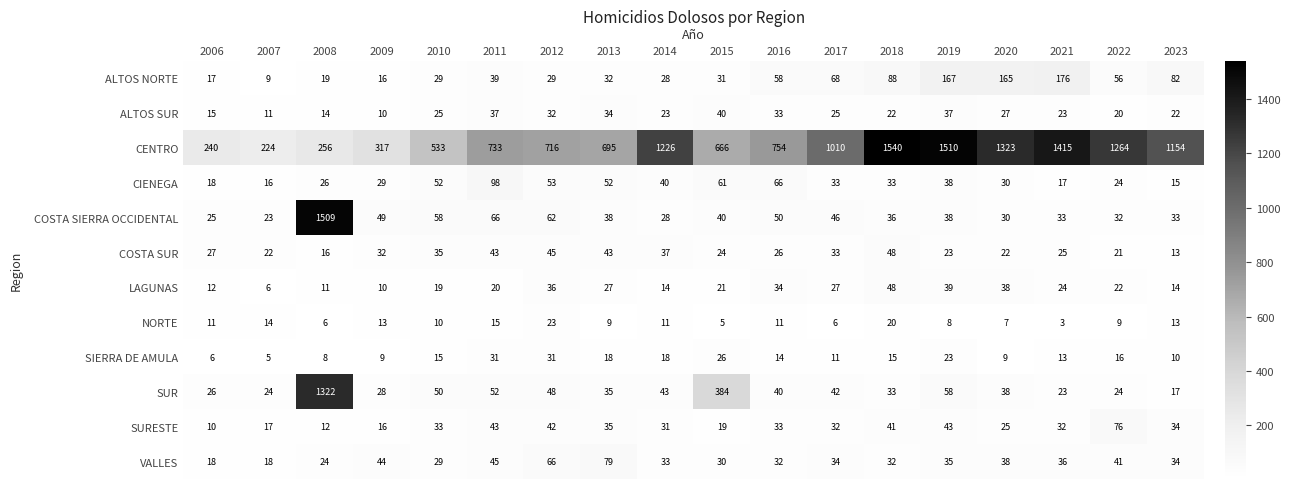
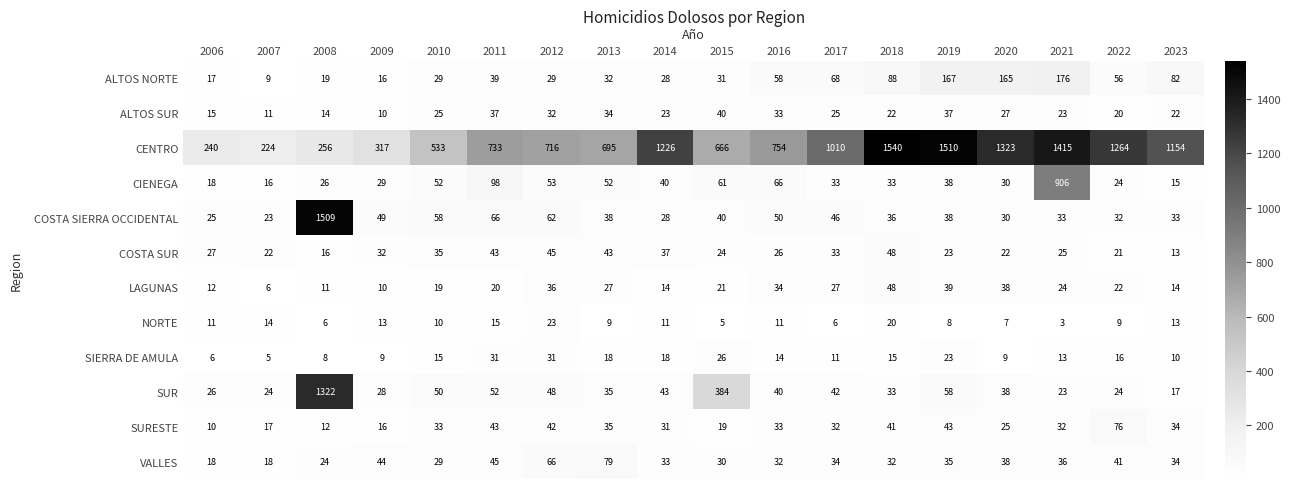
CIENEGA, 2021: 17 -> 906
